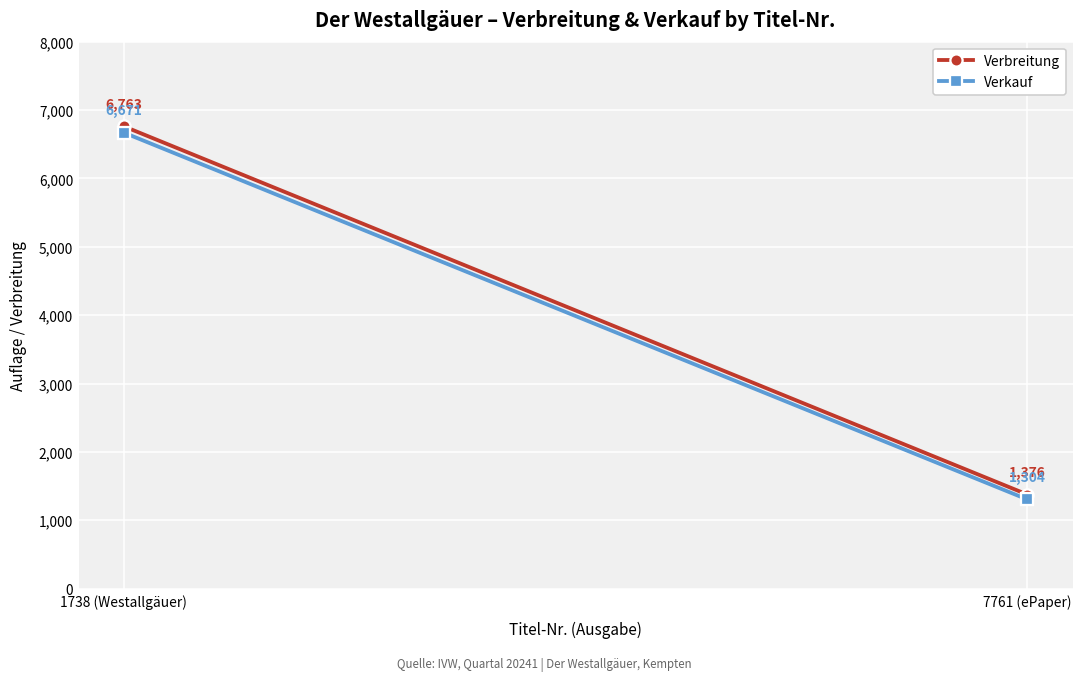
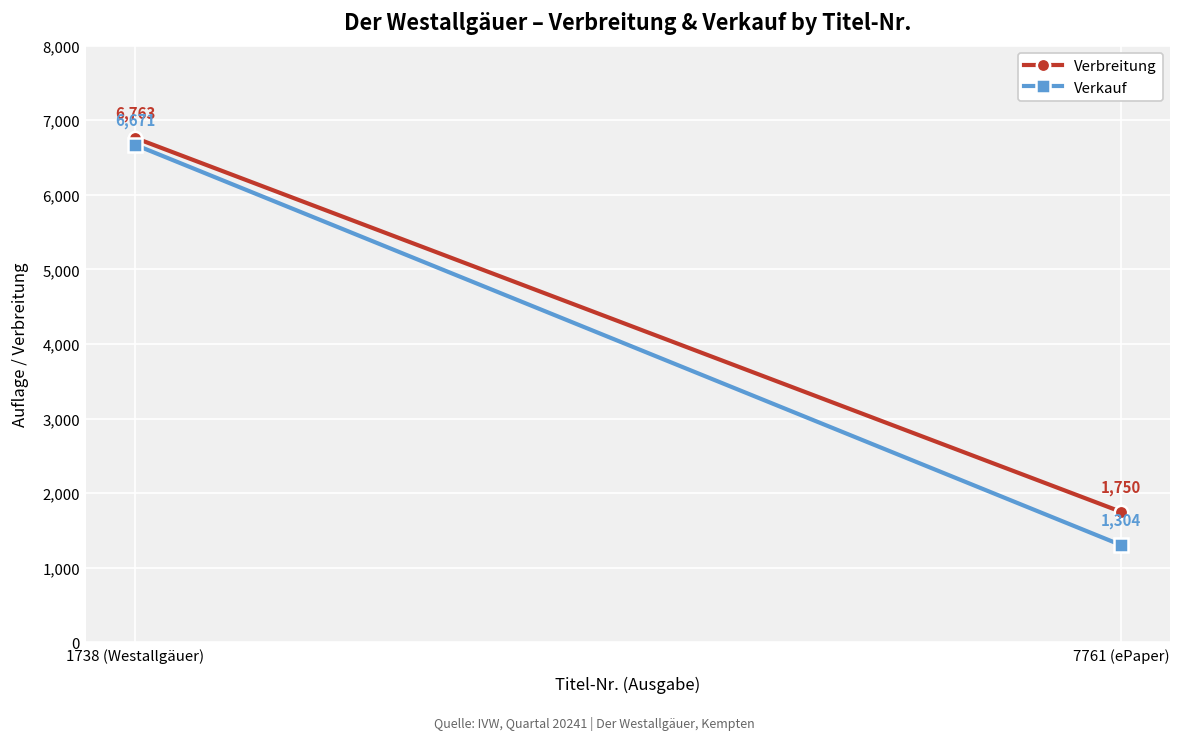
Verbreitung, 7761 (ePaper): 1,376 -> 1,750
